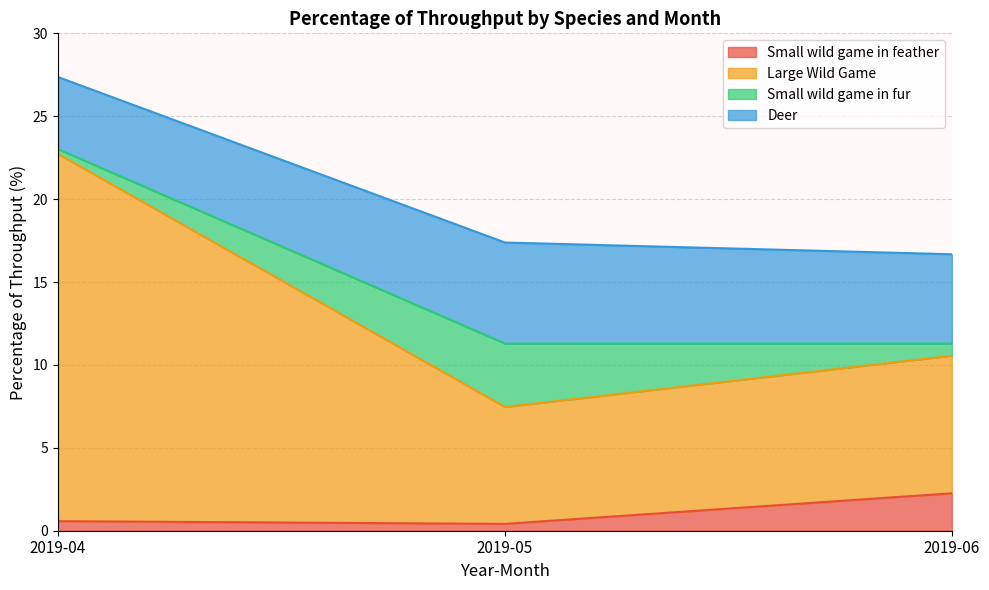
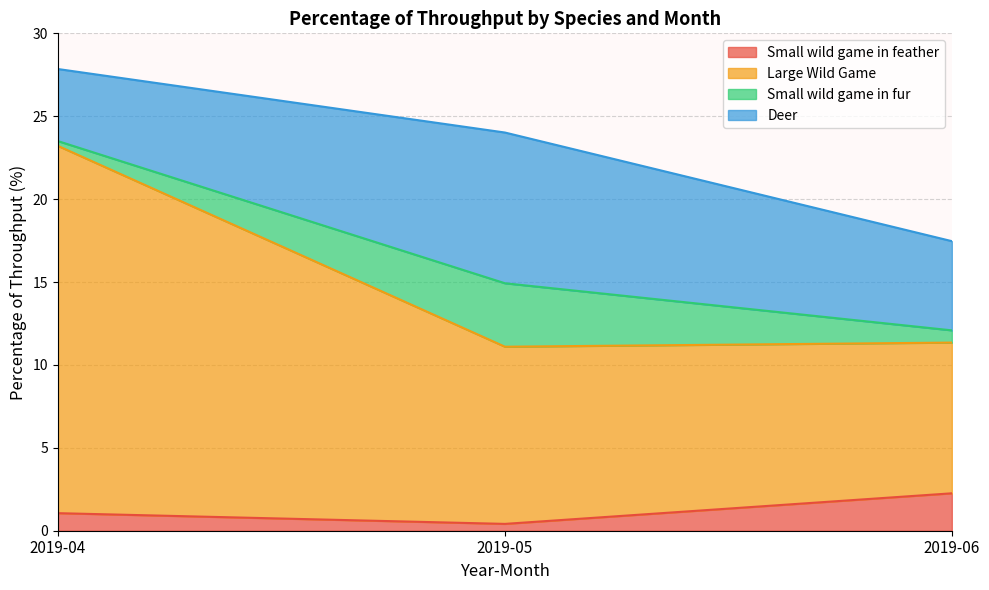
Small wild game in feather, 2019-04: 0.6 -> 1.1
Large Wild Game, 2019-05: 7.1 -> 10.7
Deer, 2019-05: 6.1 -> 9.1
Large Wild Game, 2019-06: 8.3 -> 9.1
